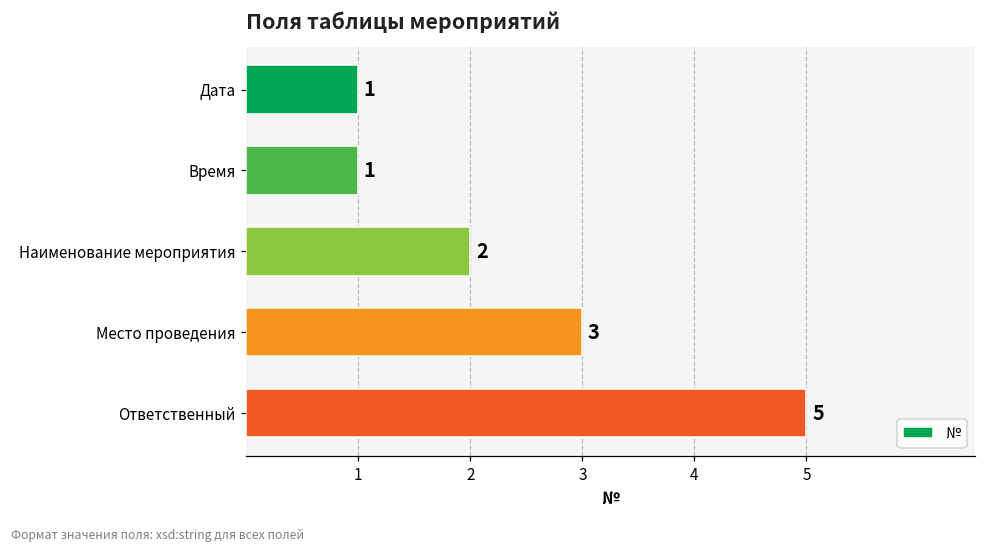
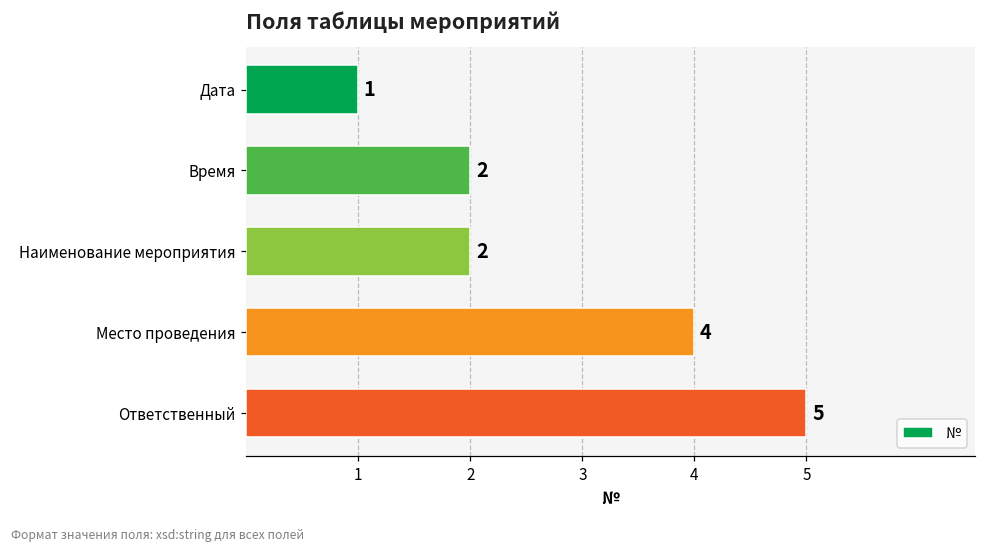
Время: 1 -> 2
Место проведения: 3 -> 4
